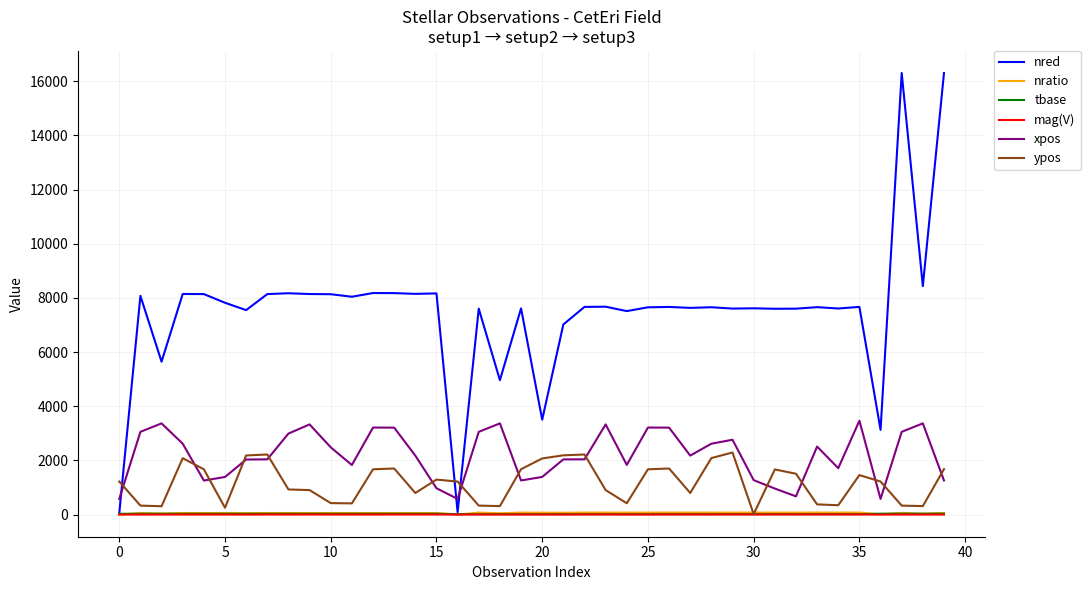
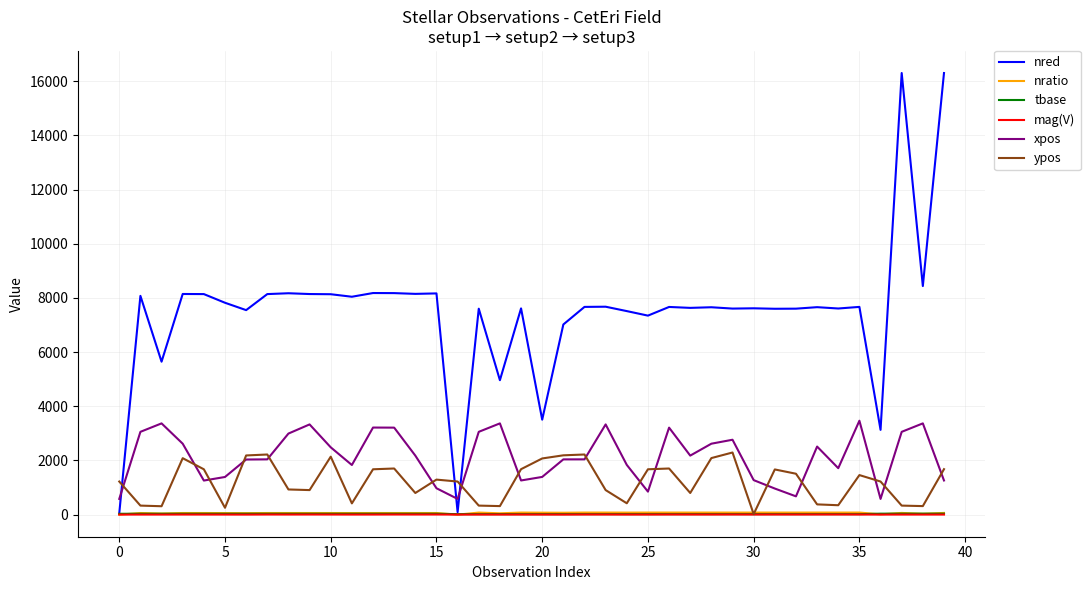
ypos, 10: 400 -> 2100
nred, 25: 7700 -> 7300
xpos, 25: 3200 -> 900
